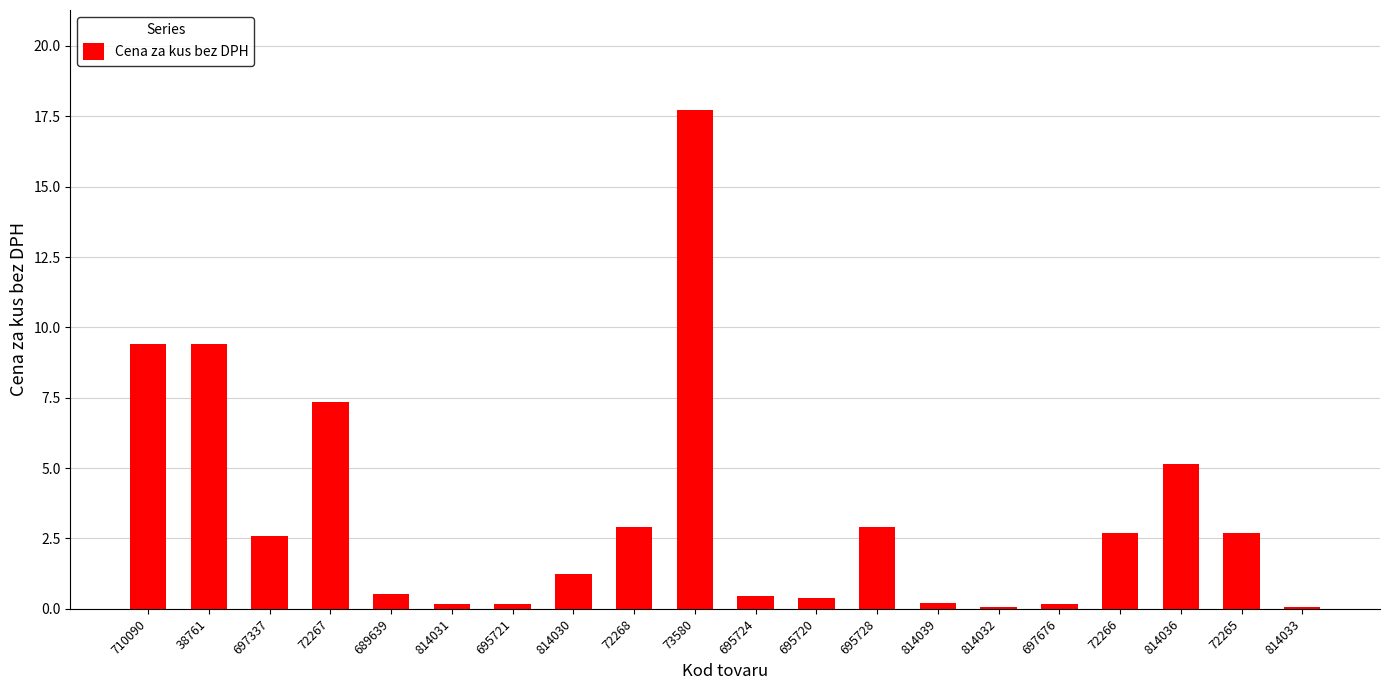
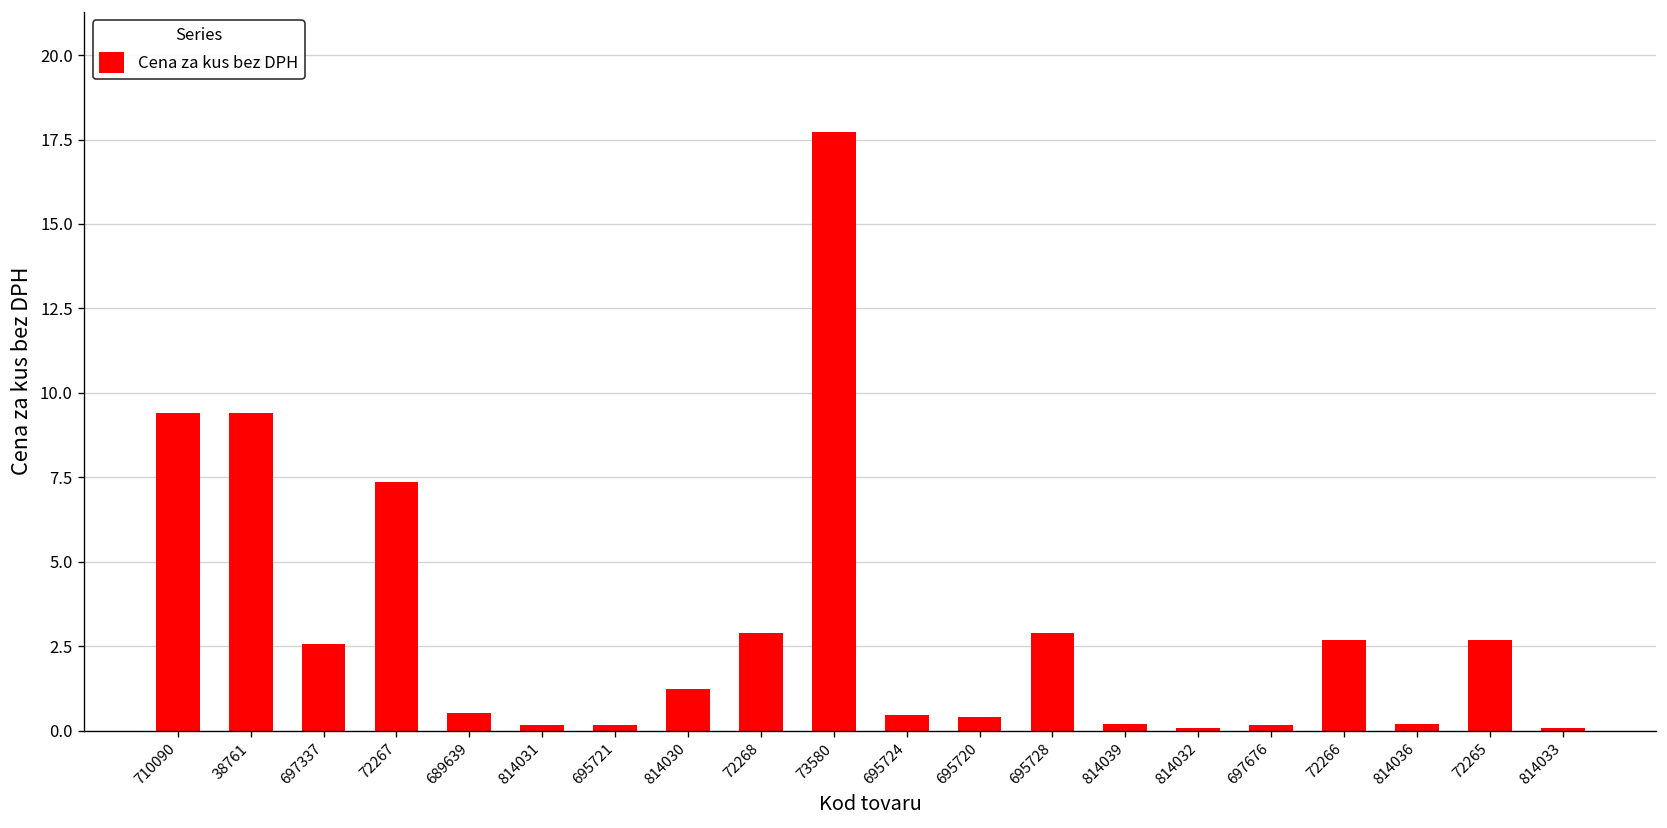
814036: 5.1 -> 0.2
